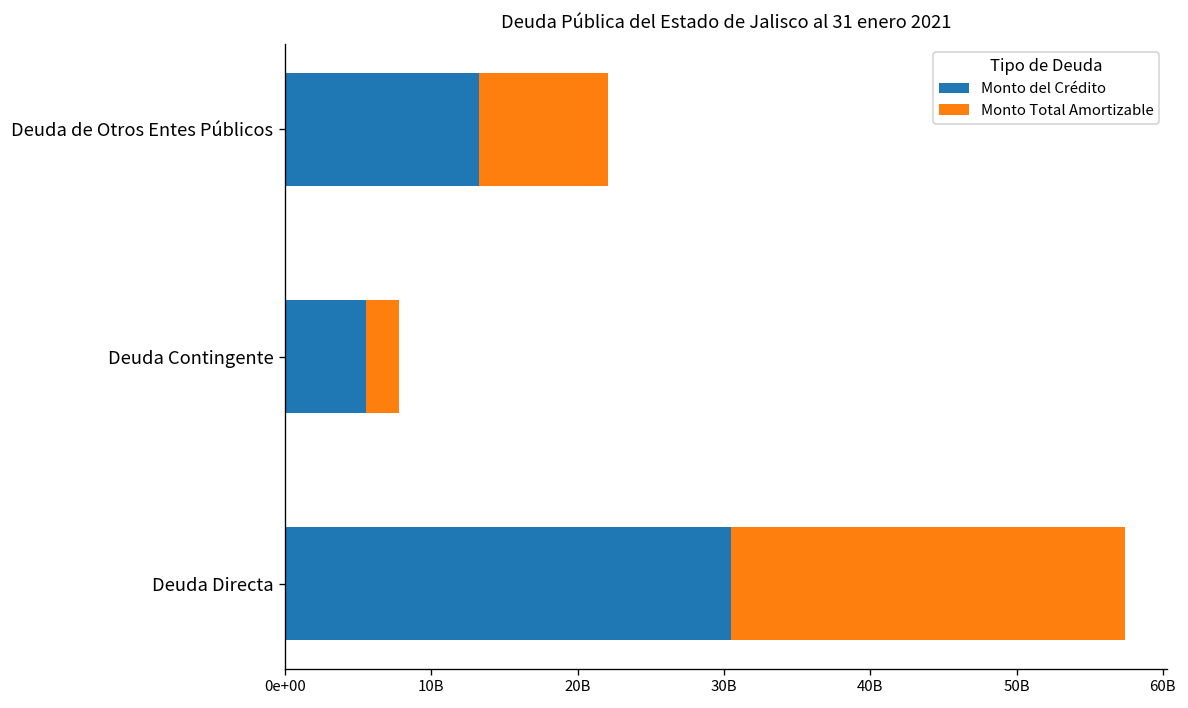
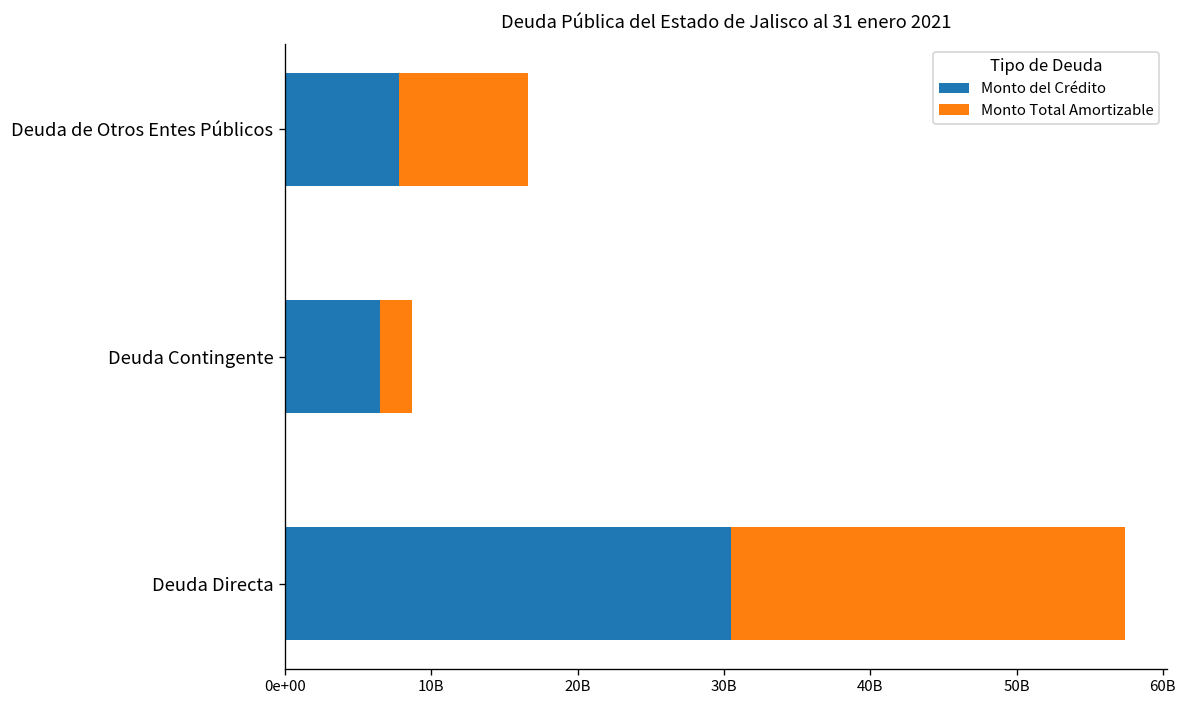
Monto del Crédito, Deuda de Otros Entes Públicos: 13300000000 -> 7800000000
Monto del Crédito, Deuda Contingente: 5500000000 -> 6500000000
